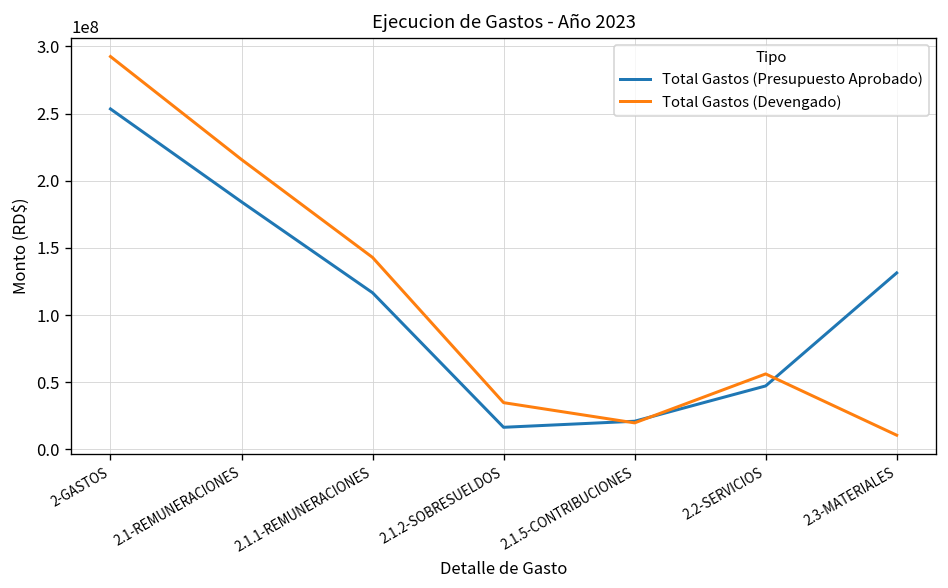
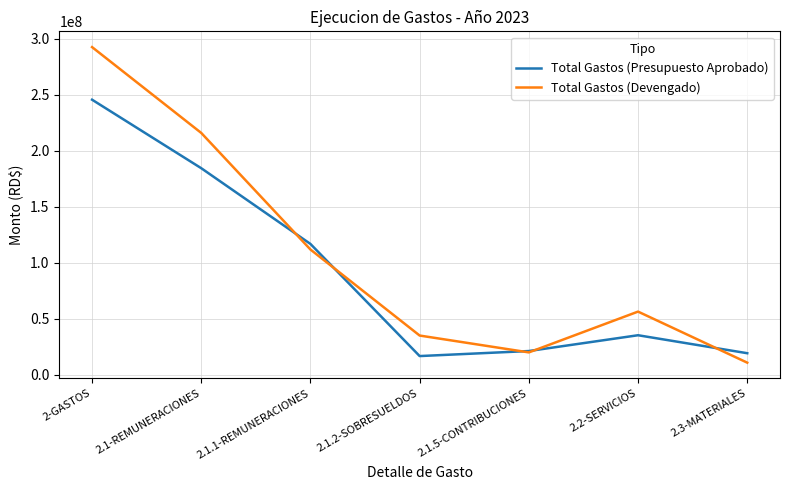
Total Gastos (Presupuesto Aprobado), 2-GASTOS: 253000000 -> 245000000
Total Gastos (Devengado), 2.1.1-REMUNERACIONES: 143000000 -> 112000000
Total Gastos (Presupuesto Aprobado), 2.2-SERVICIOS: 47000000 -> 35000000
Total Gastos (Presupuesto Aprobado), 2.3-MATERIALES: 131000000 -> 19000000
